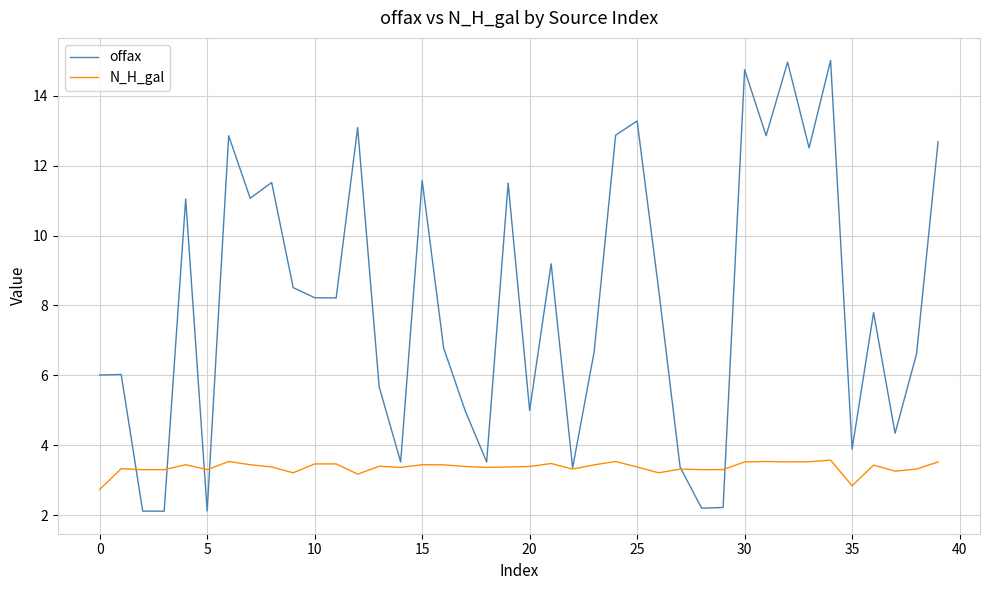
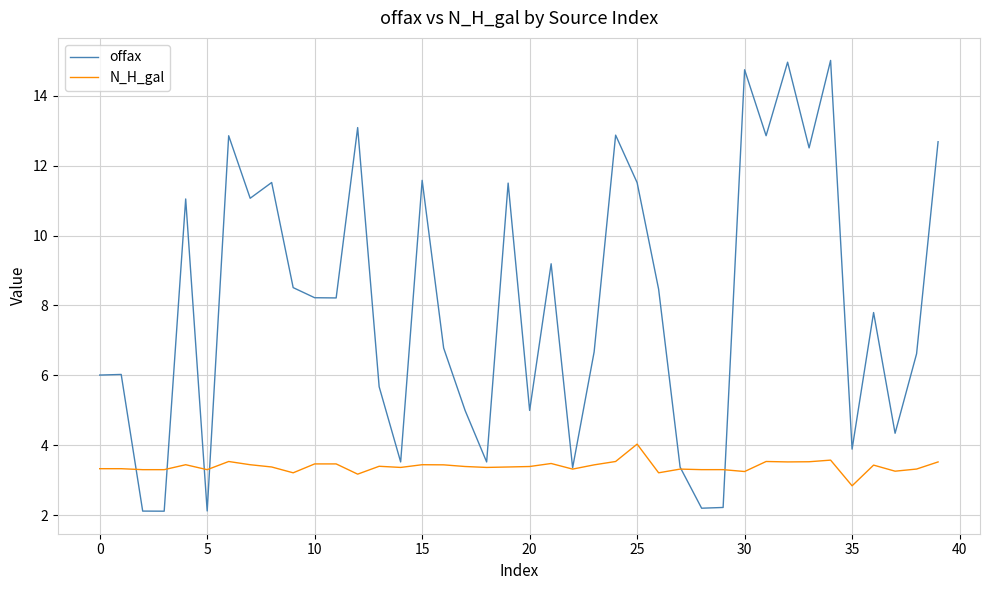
N_H_gal, 0: 2.7 -> 3.3
offax, 25: 13.3 -> 11.5
N_H_gal, 25: 3.4 -> 4.0
N_H_gal, 30: 3.5 -> 3.2
